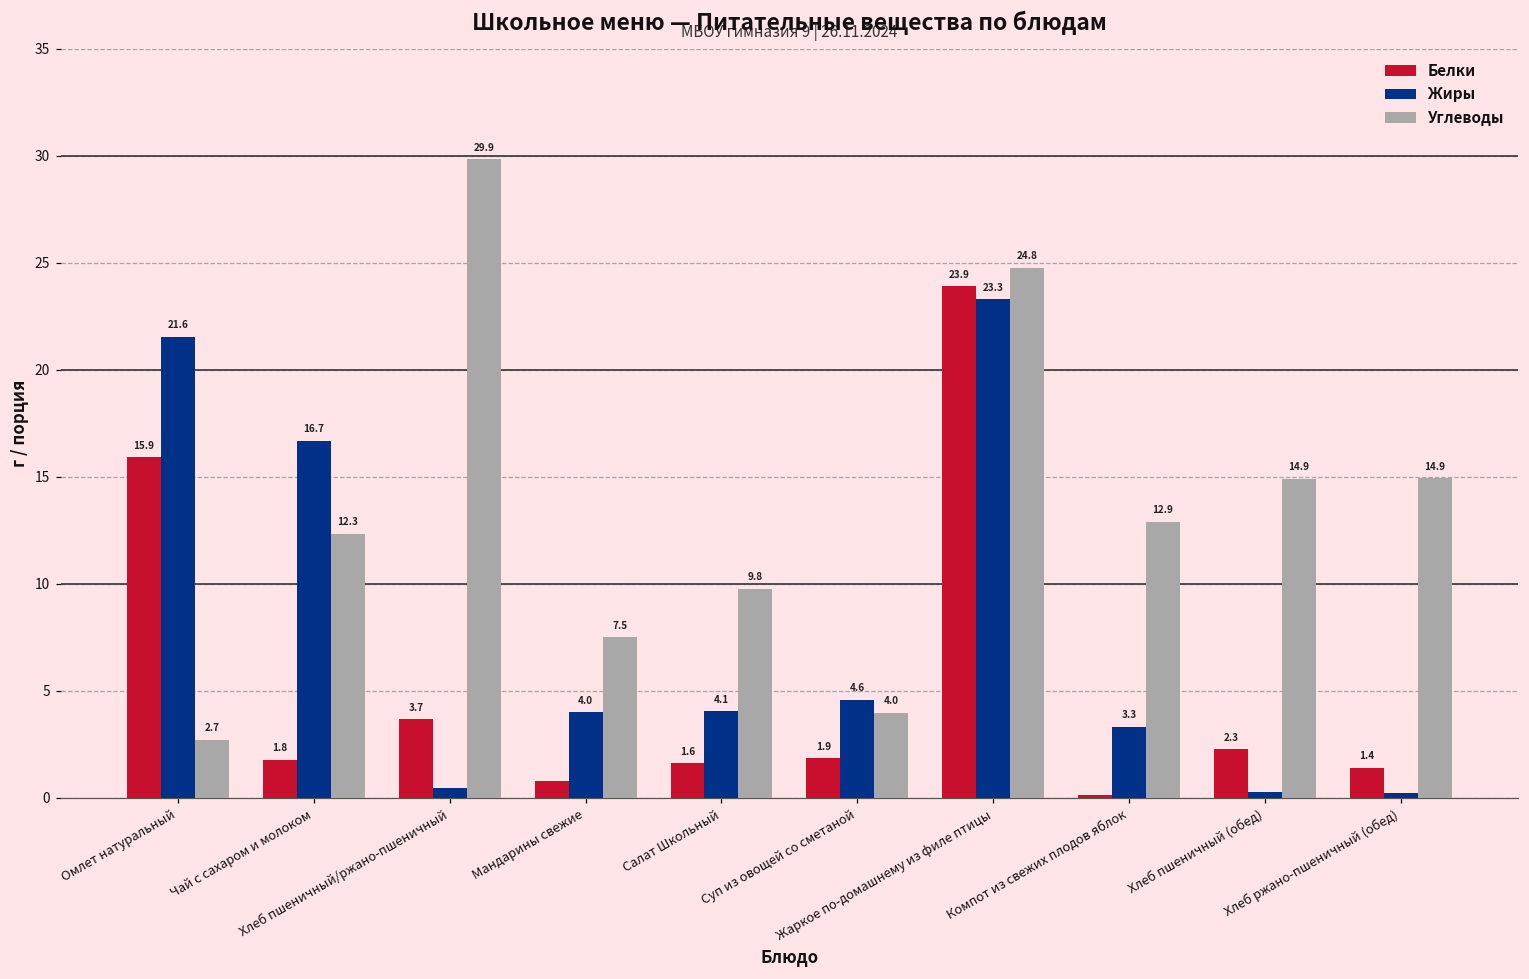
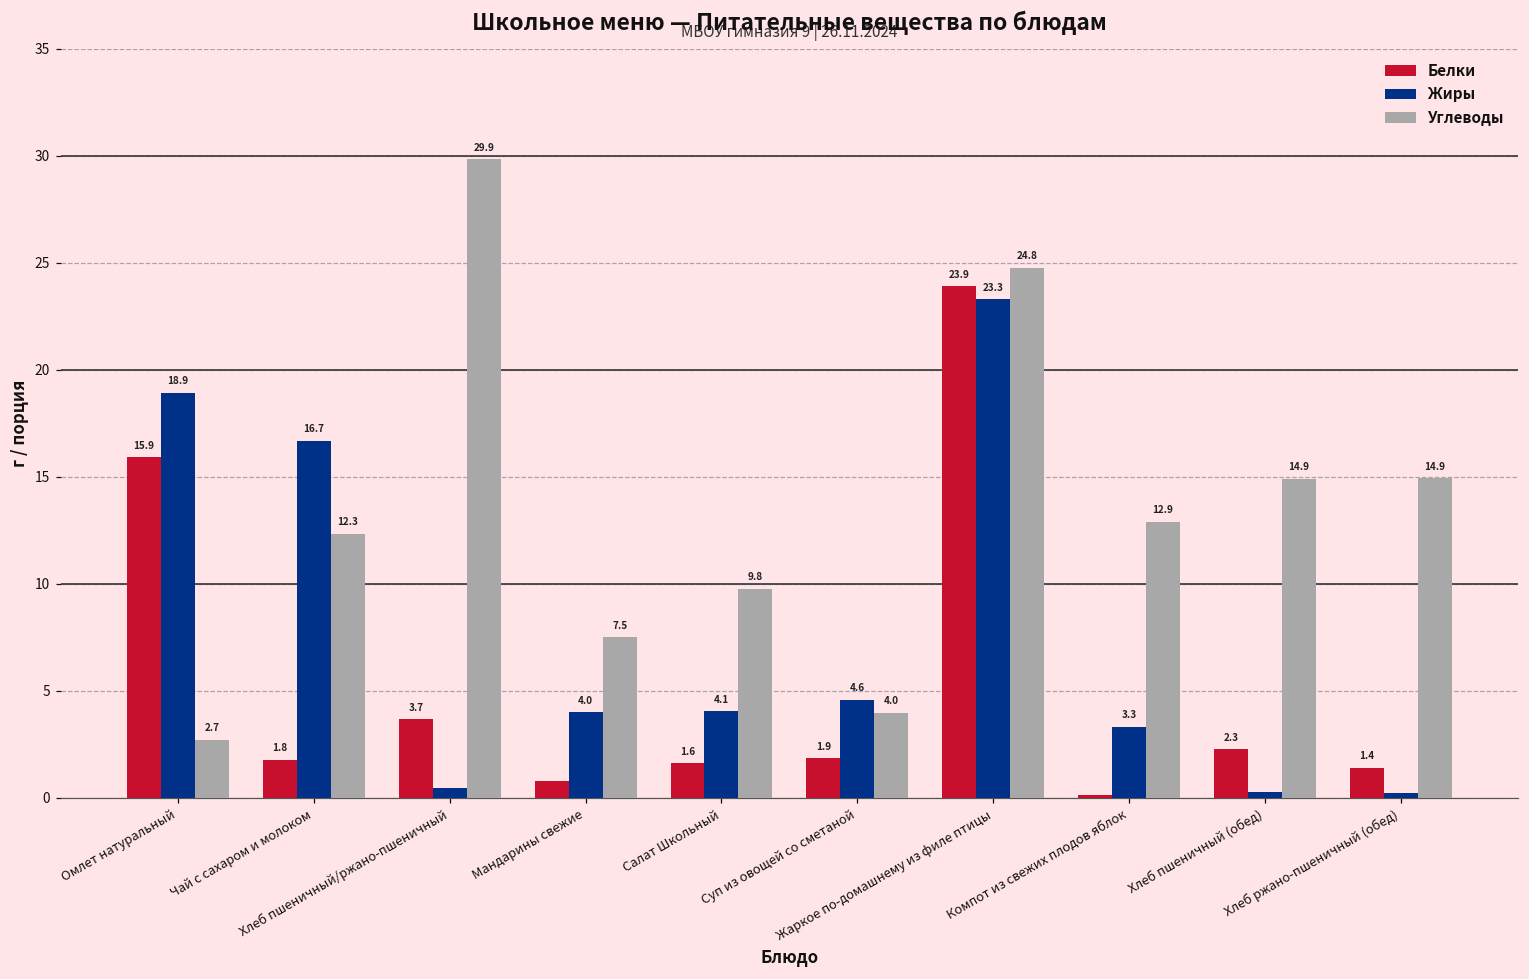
Жиры, Омлет натуральный: 21.6 -> 18.9
